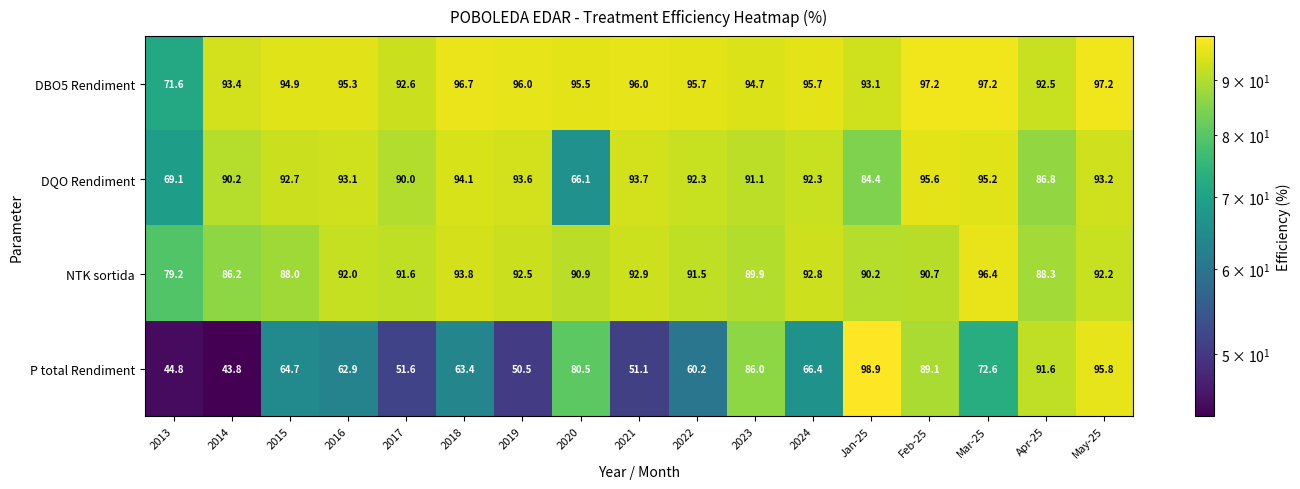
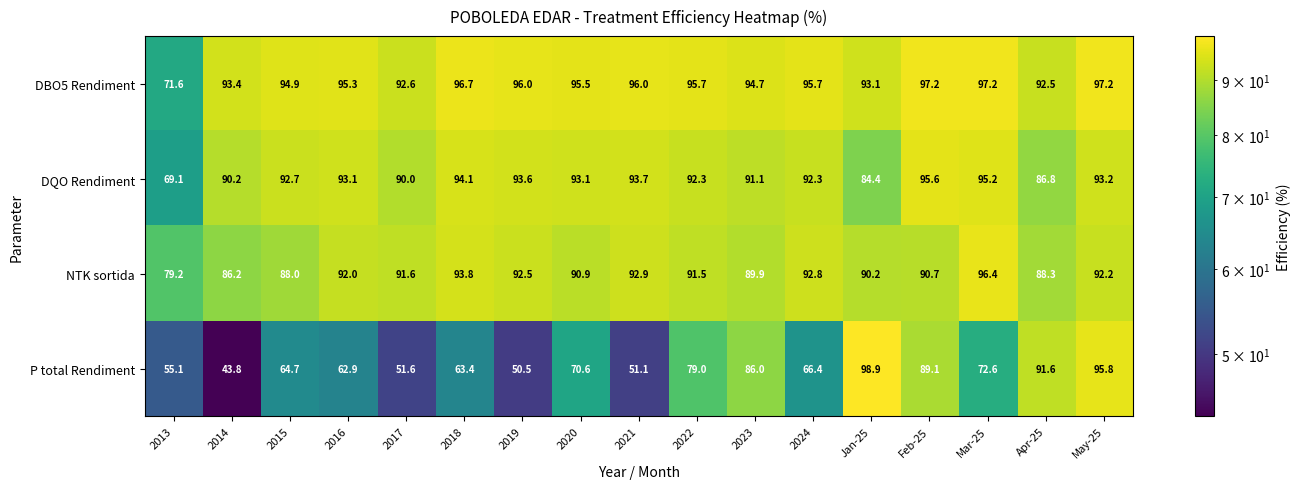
DQO Rendiment, 2020: 66.1 -> 93.1
P total Rendiment, 2013: 44.8 -> 55.1
P total Rendiment, 2020: 80.5 -> 70.6
P total Rendiment, 2022: 60.2 -> 79.0
